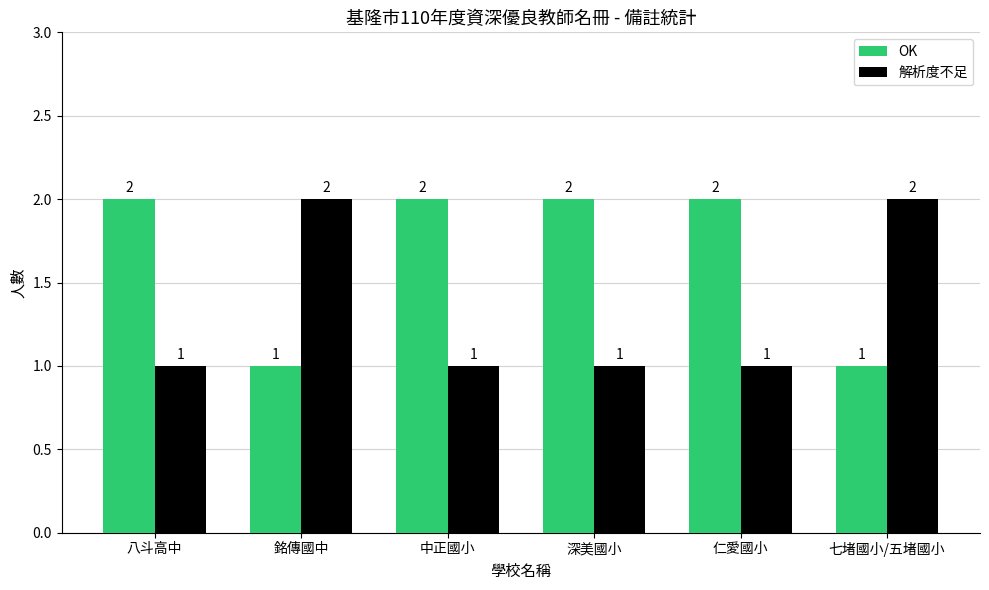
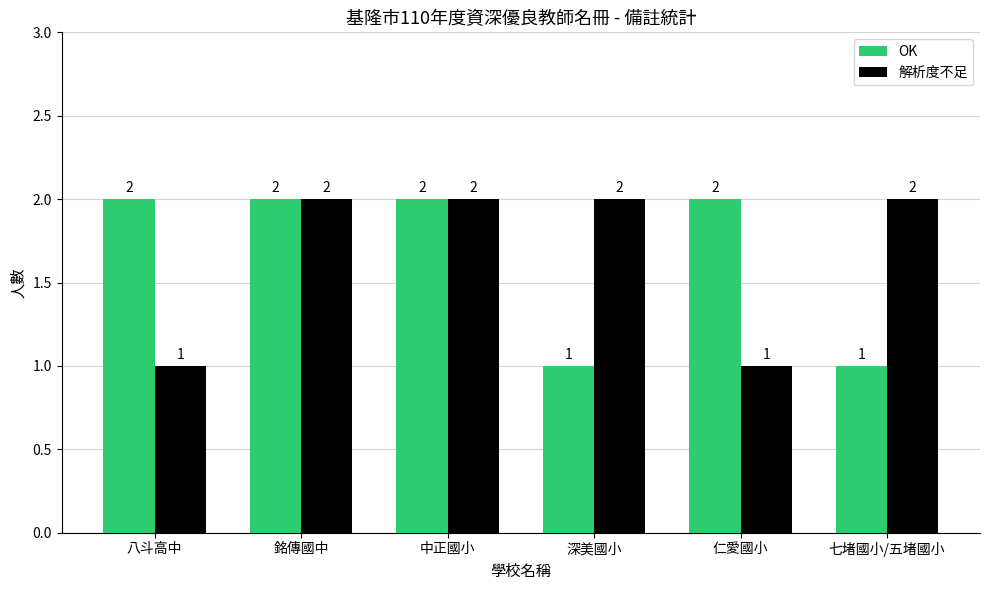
OK, 銘傳國中: 1 -> 2
解析度不足, 中正國小: 1 -> 2
OK, 深美國小: 2 -> 1
解析度不足, 深美國小: 1 -> 2
